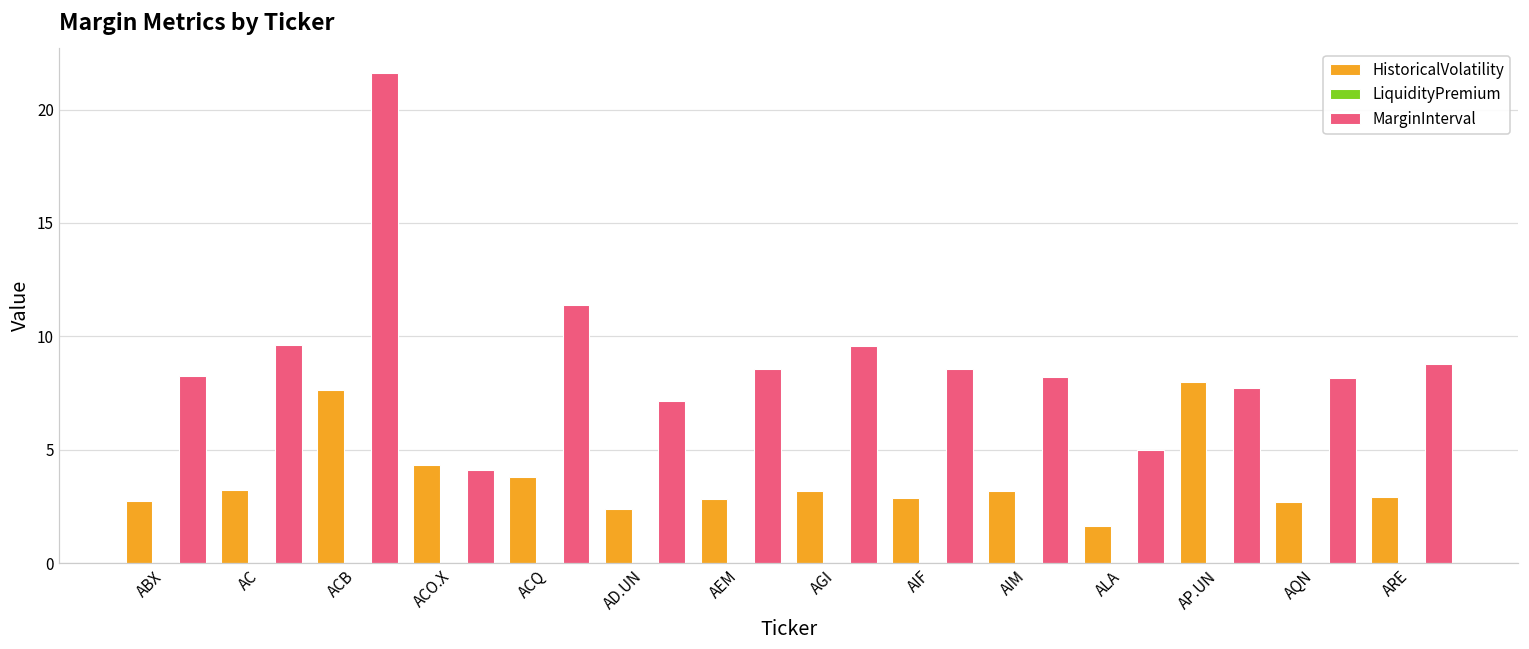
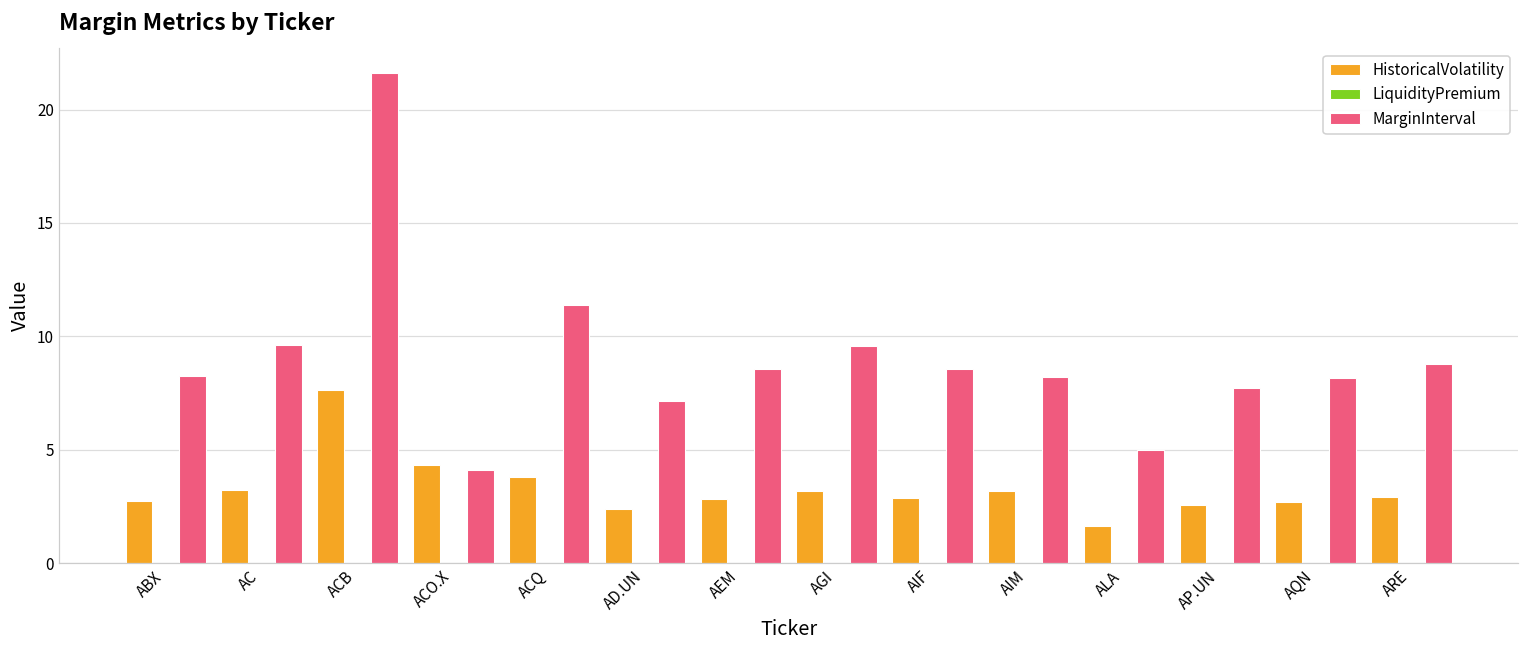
HistoricalVolatility, AP.UN: 8.0 -> 2.6
